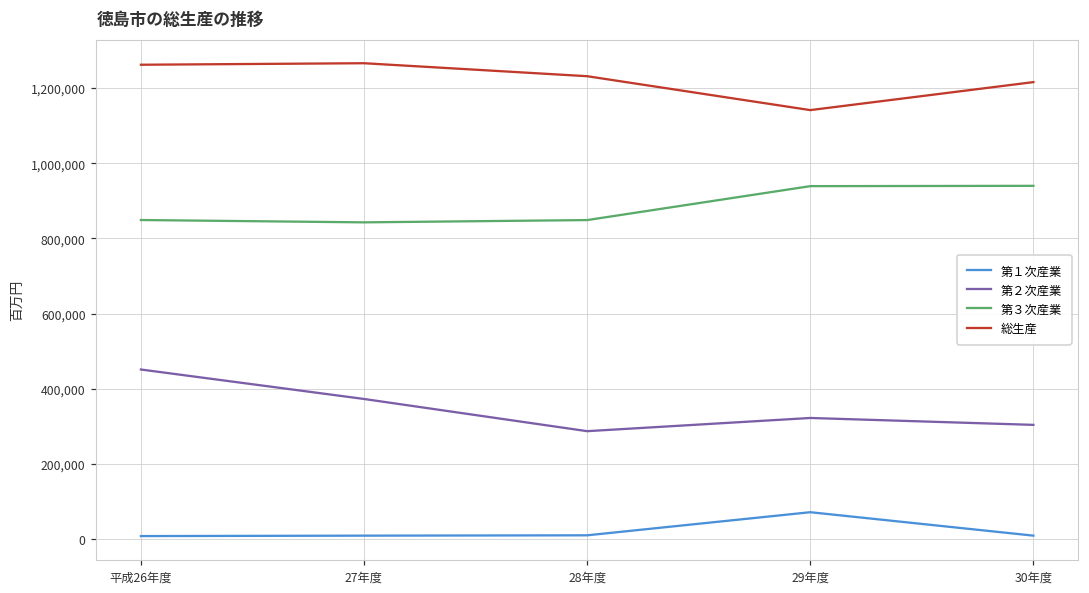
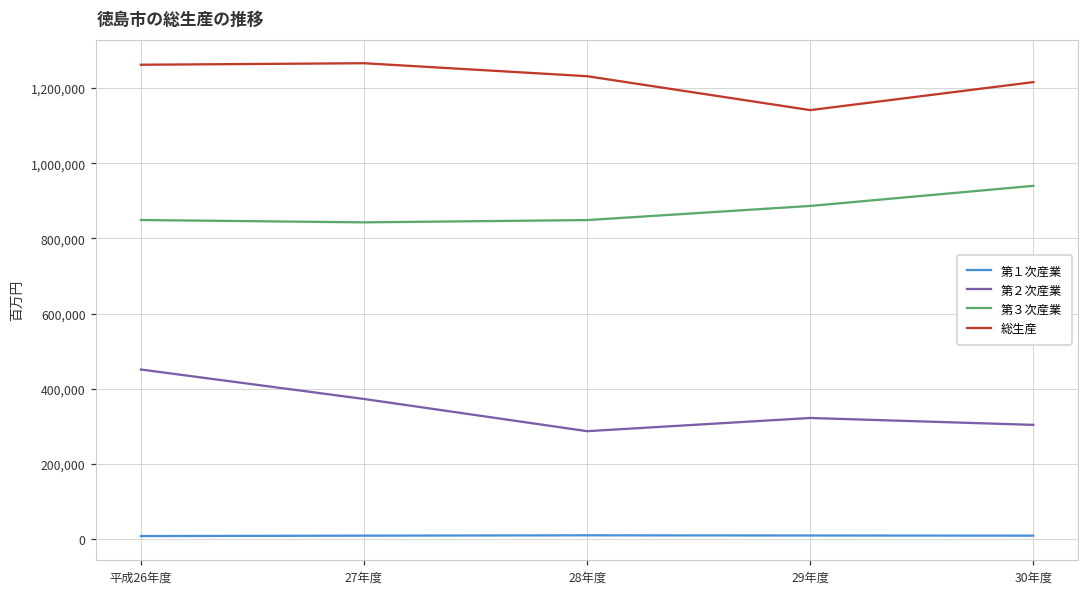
第１次産業, 29年度: 70,000 -> 10,000
第３次産業, 29年度: 940,000 -> 890,000
